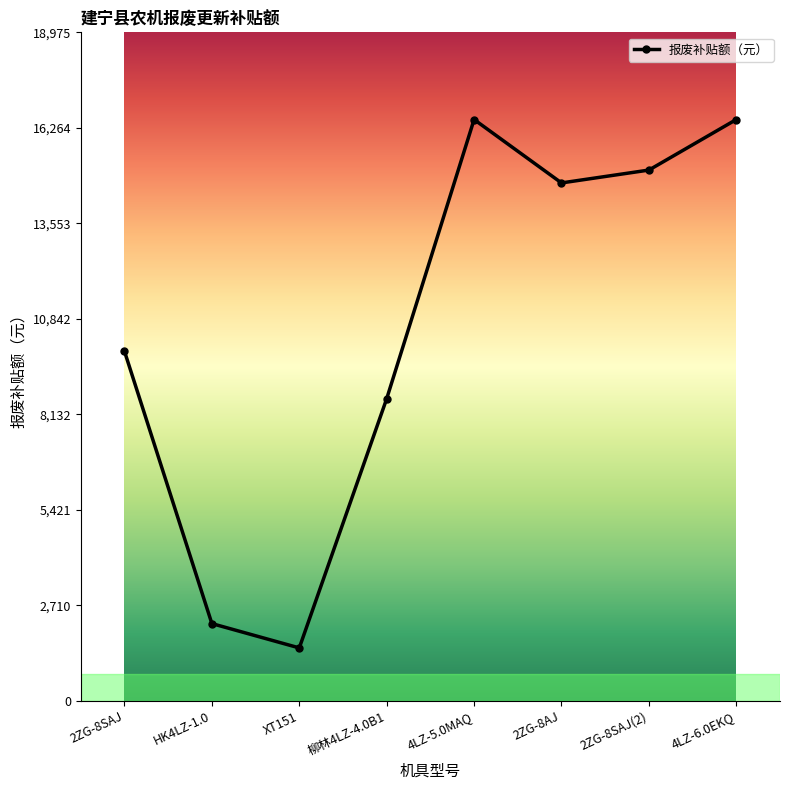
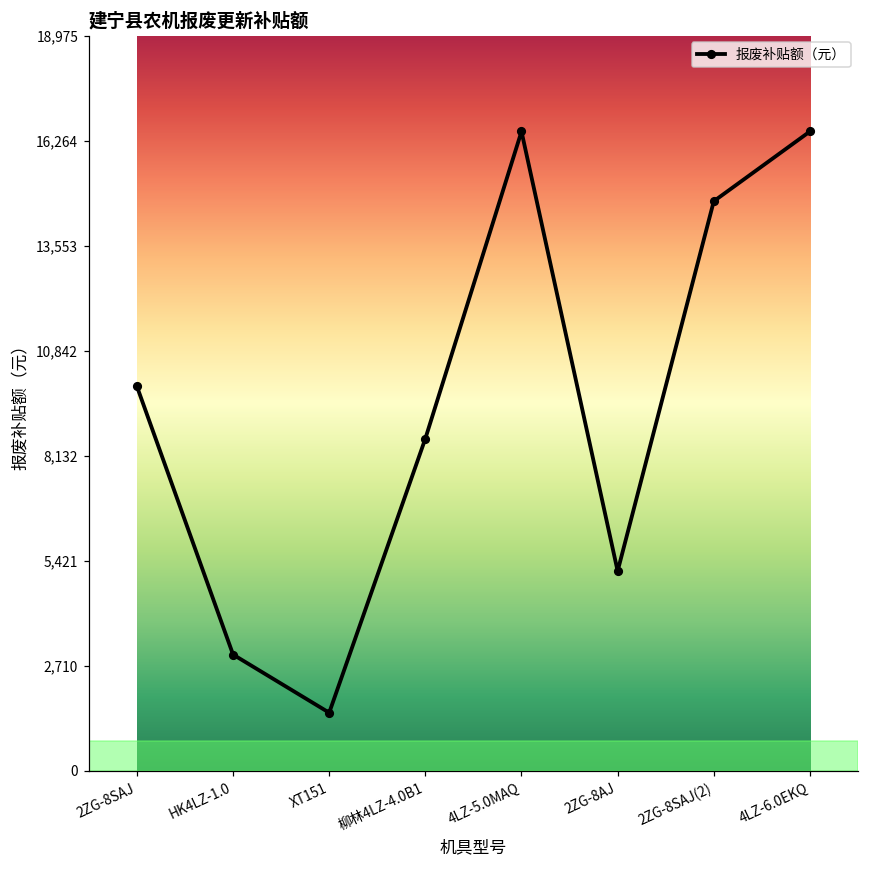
HK4LZ-1.0: 2,200 -> 3,000
2ZG-8AJ: 14,700 -> 5,200
2ZG-8SAJ(2): 15,100 -> 14,700
